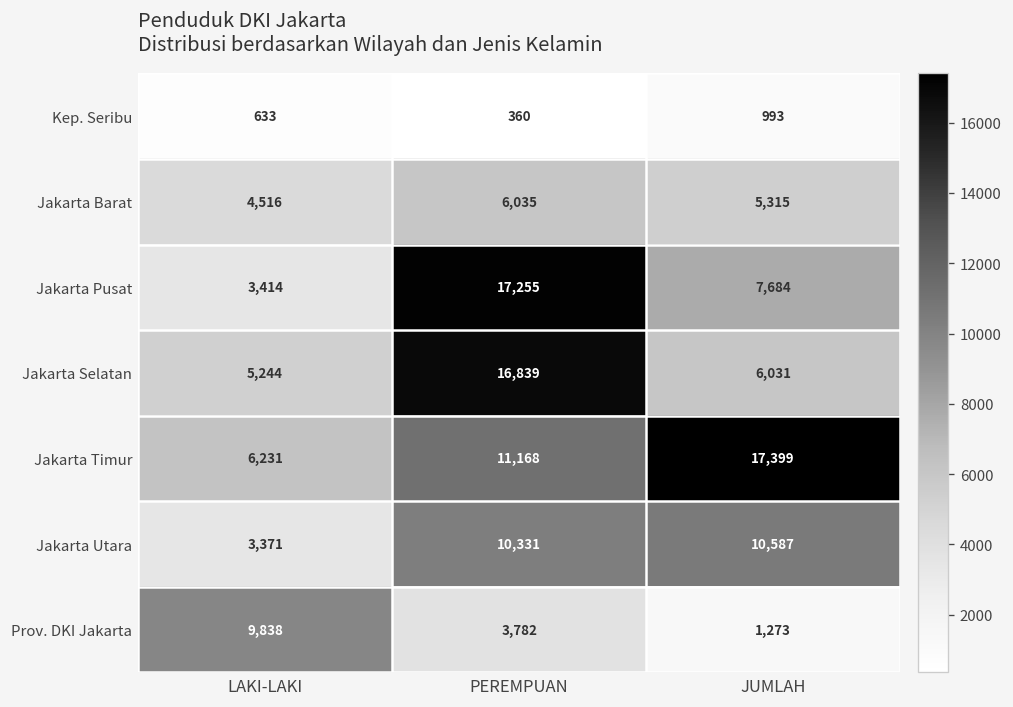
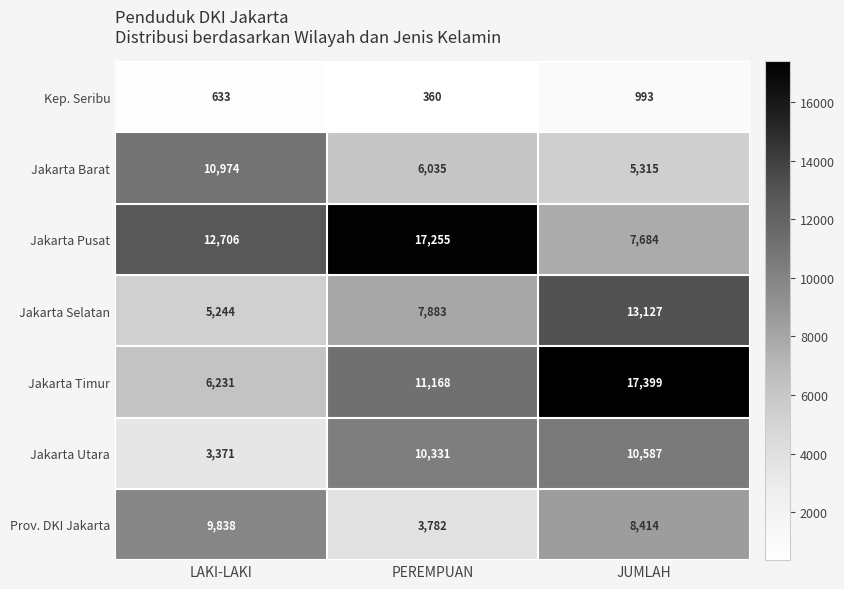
Jakarta Barat, LAKI-LAKI: 4,516 -> 10,974
Jakarta Pusat, LAKI-LAKI: 3,414 -> 12,706
Jakarta Selatan, PEREMPUAN: 16,839 -> 7,883
Jakarta Selatan, JUMLAH: 6,031 -> 13,127
Prov. DKI Jakarta, JUMLAH: 1,273 -> 8,414
